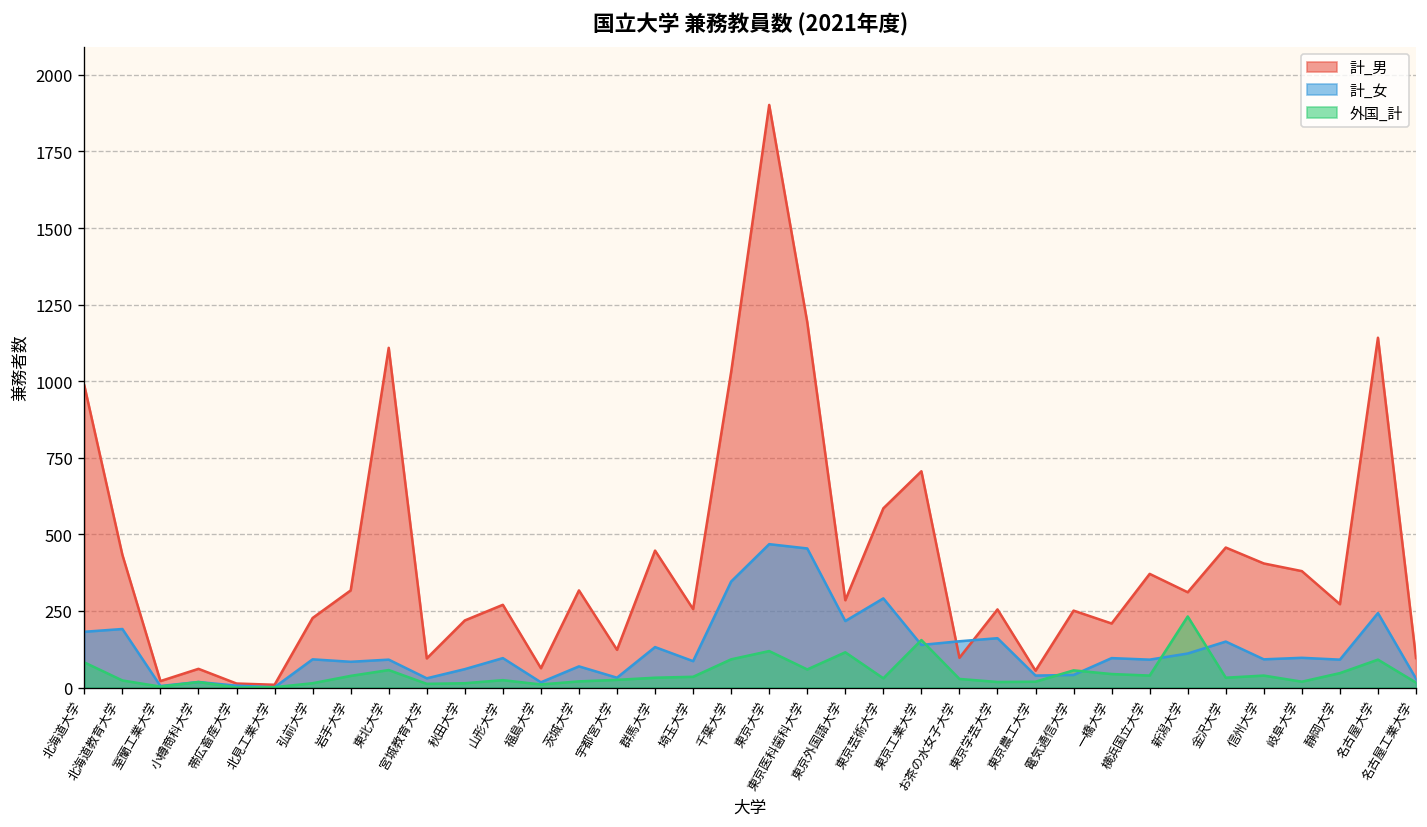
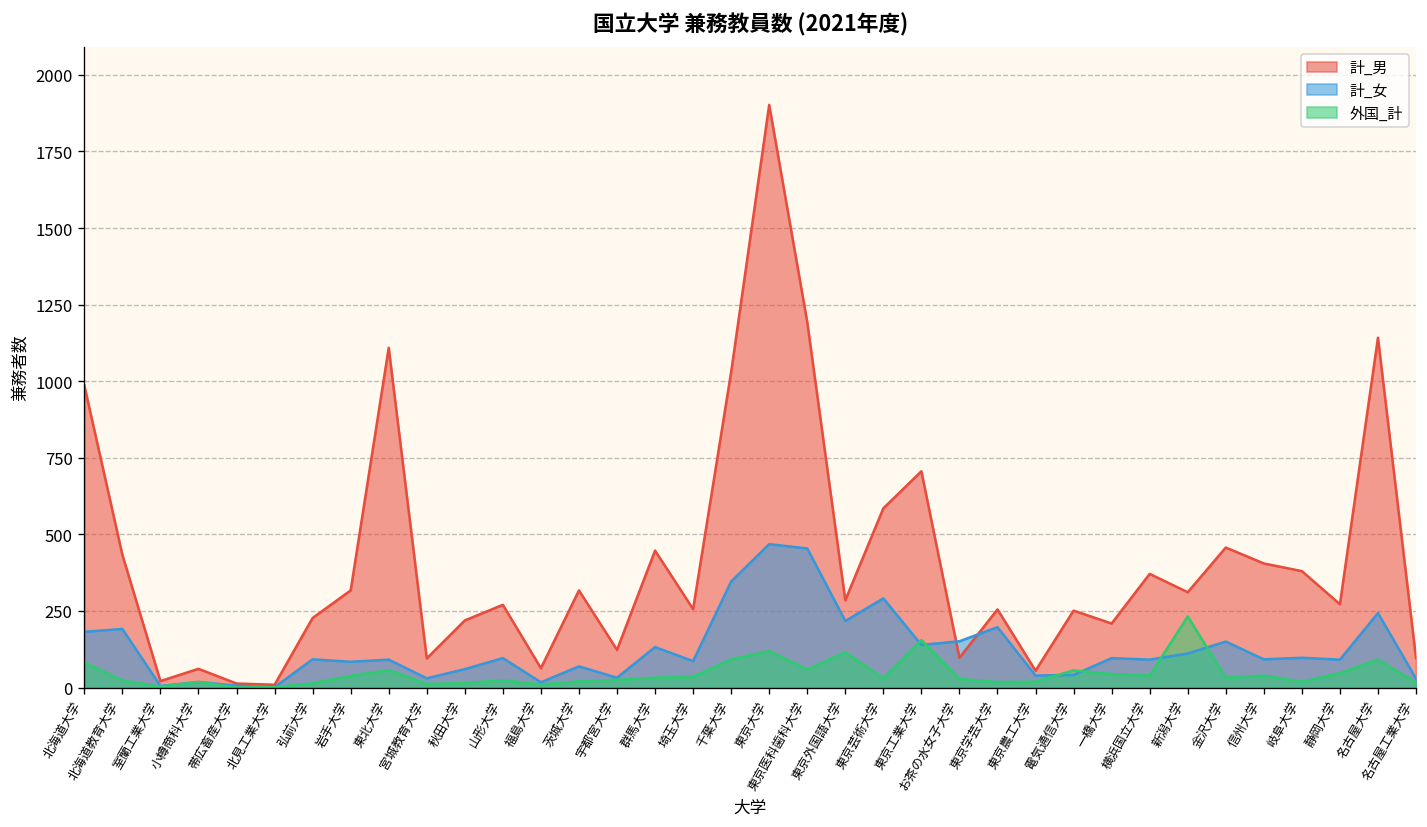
計_女, 東京学芸大学: 160 -> 200
